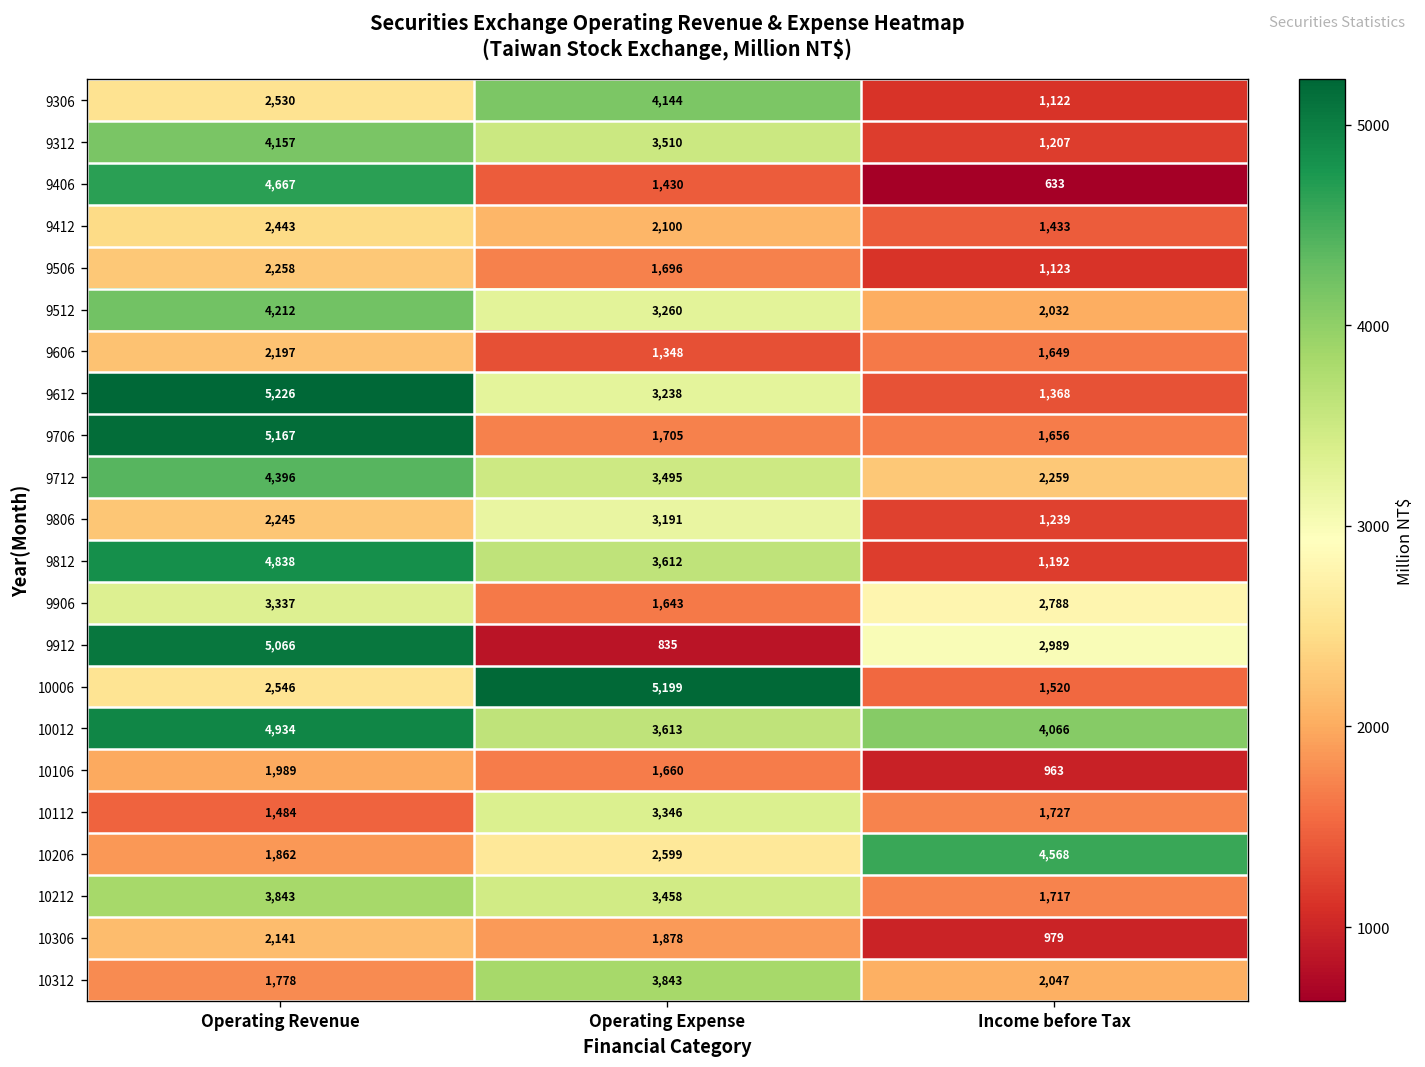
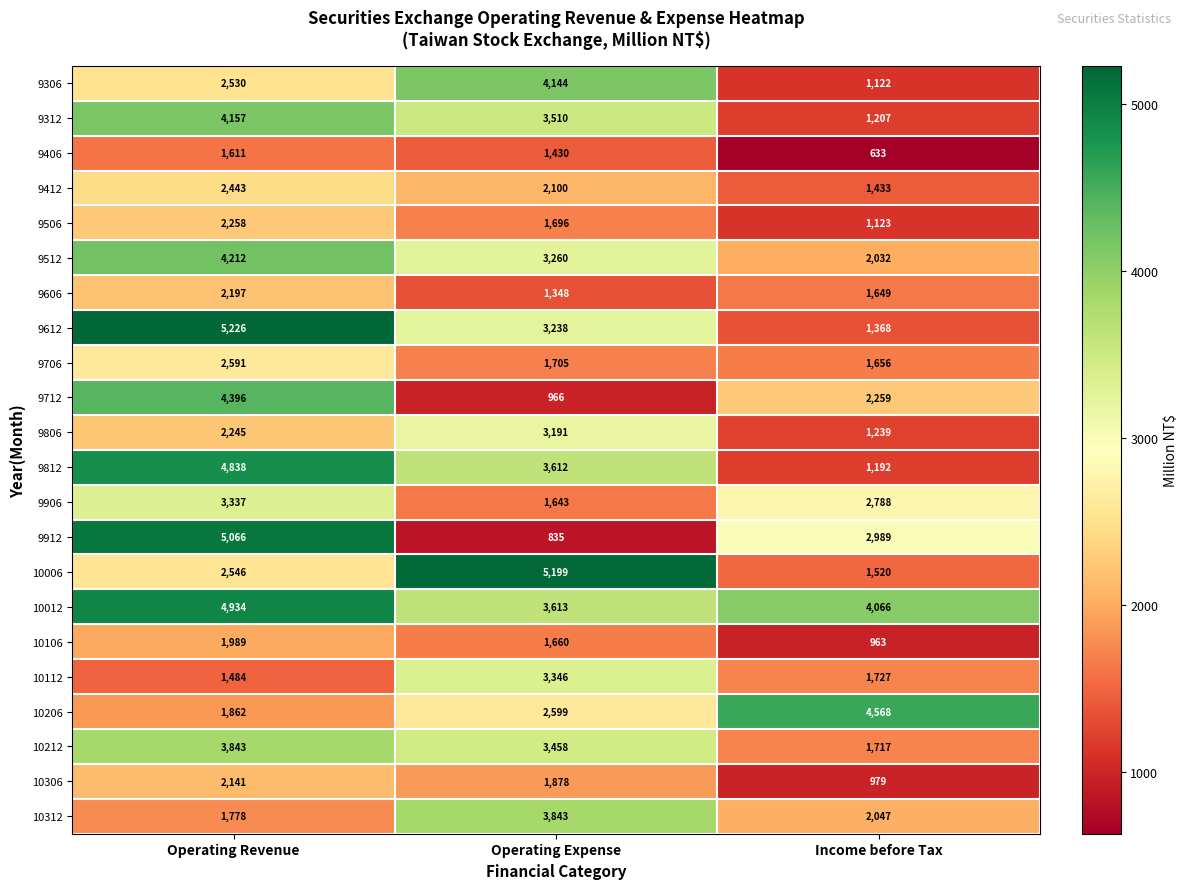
9406, Operating Revenue: 4,667 -> 1,611
9706, Operating Revenue: 5,167 -> 2,591
9712, Operating Expense: 3,495 -> 966
